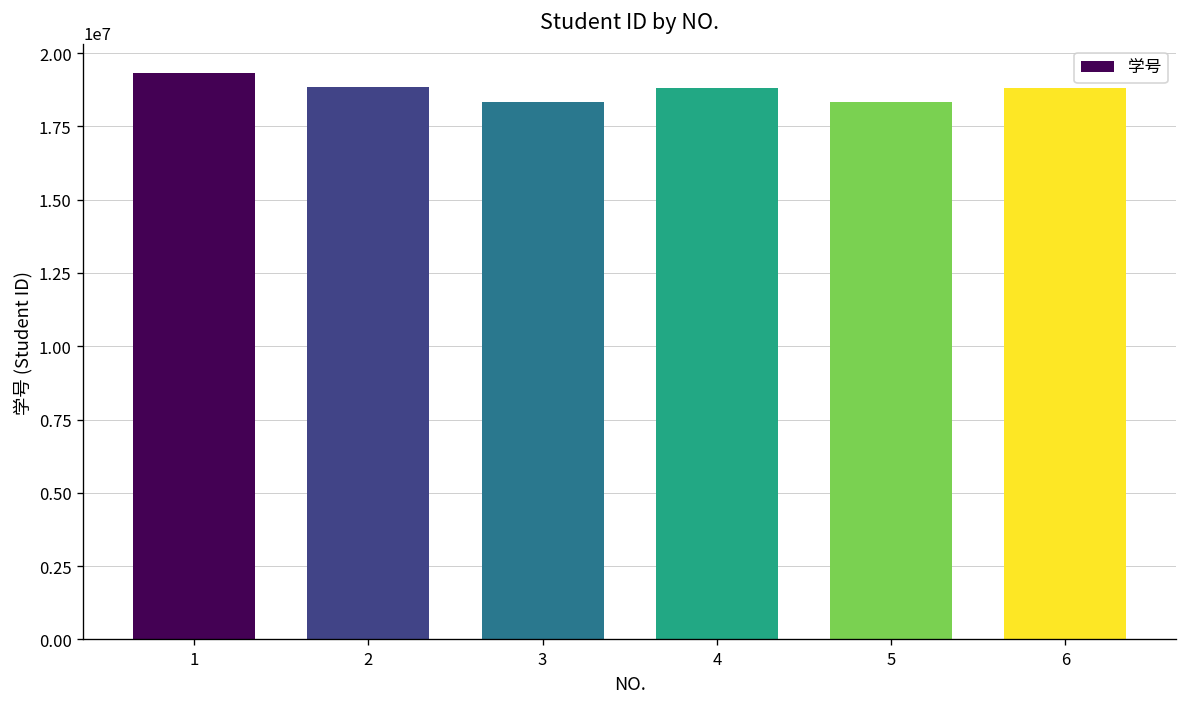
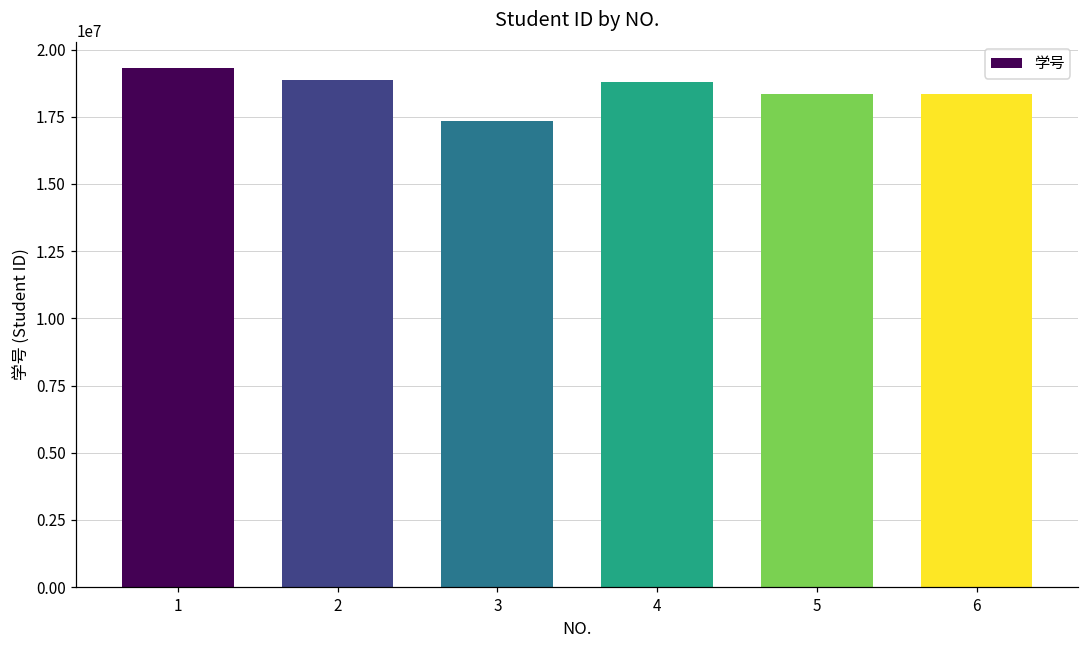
3: 18300000 -> 17400000
6: 18800000 -> 18300000
